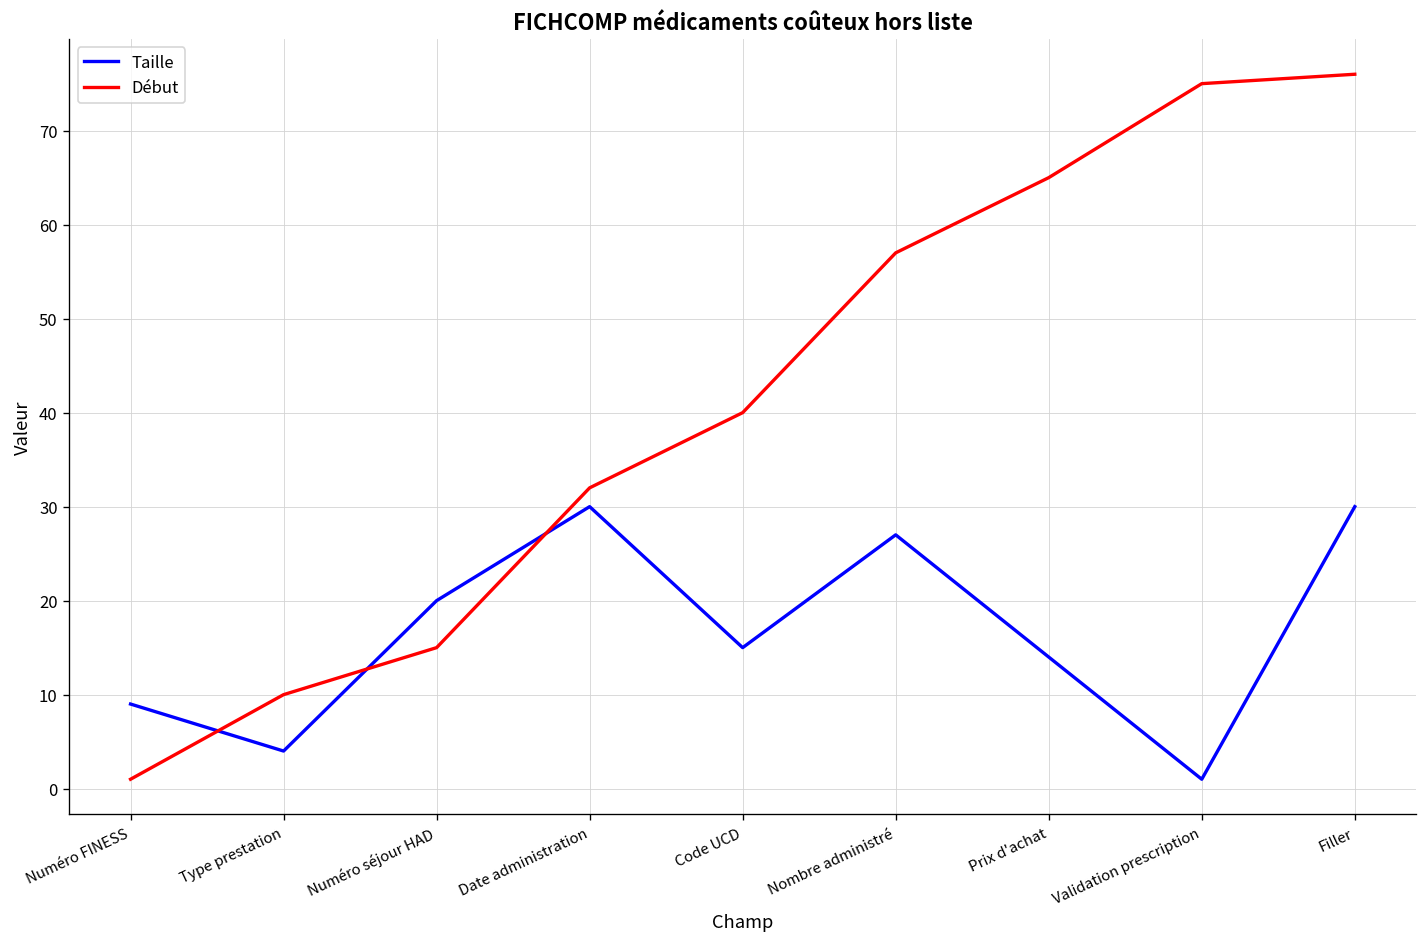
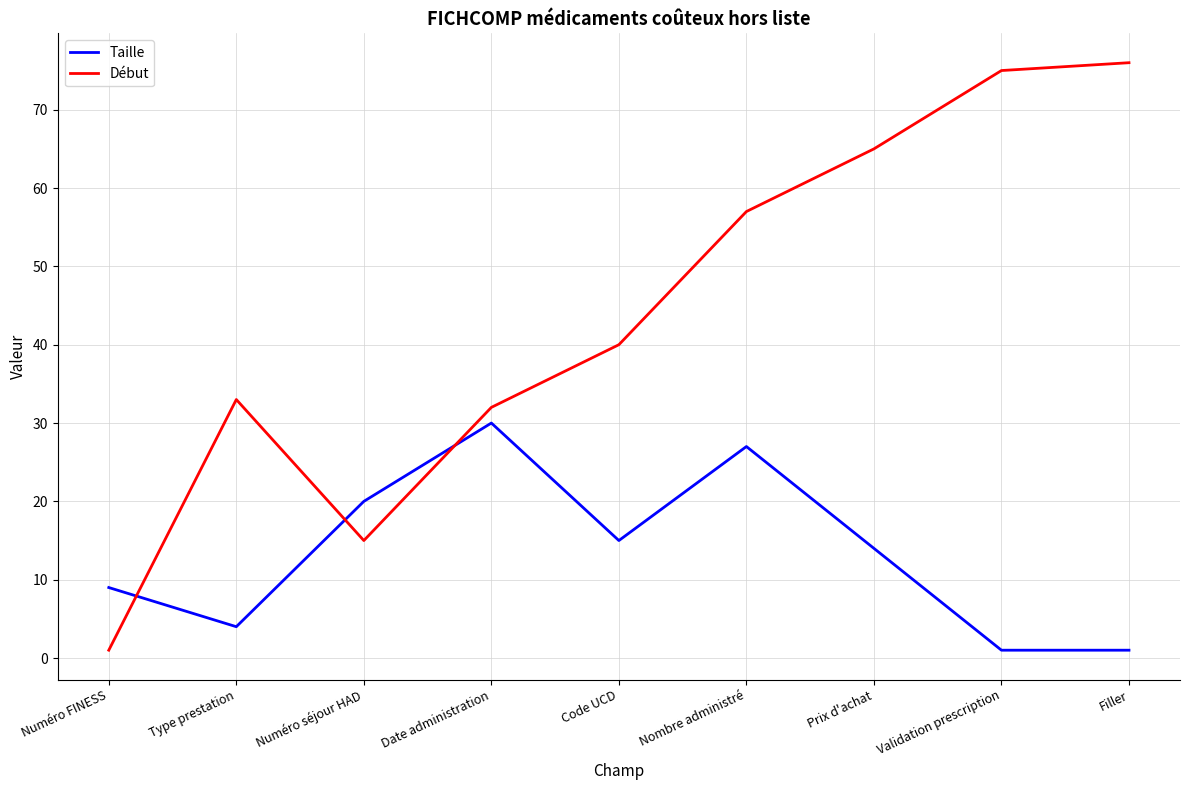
Début, Type prestation: 10 -> 33
Taille, Filler: 30 -> 1
